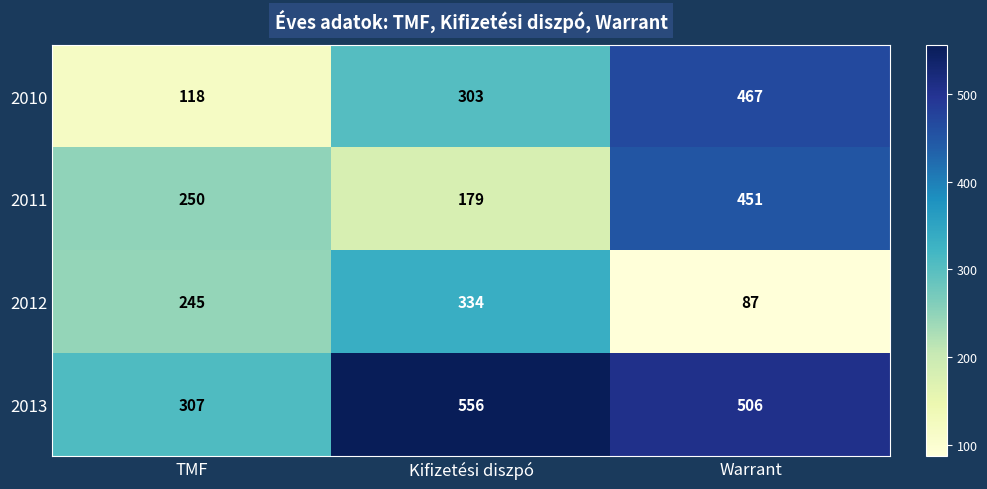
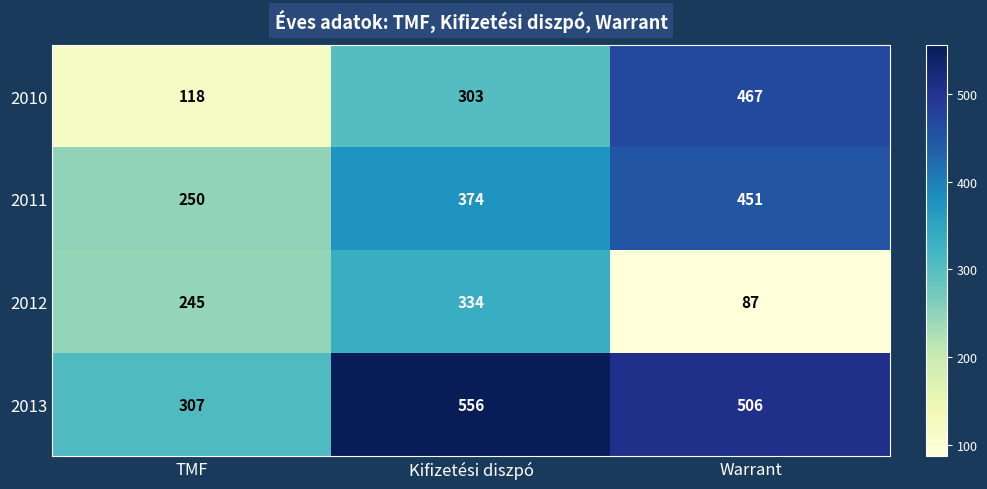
2011, Kifizetési diszpó: 179 -> 374
